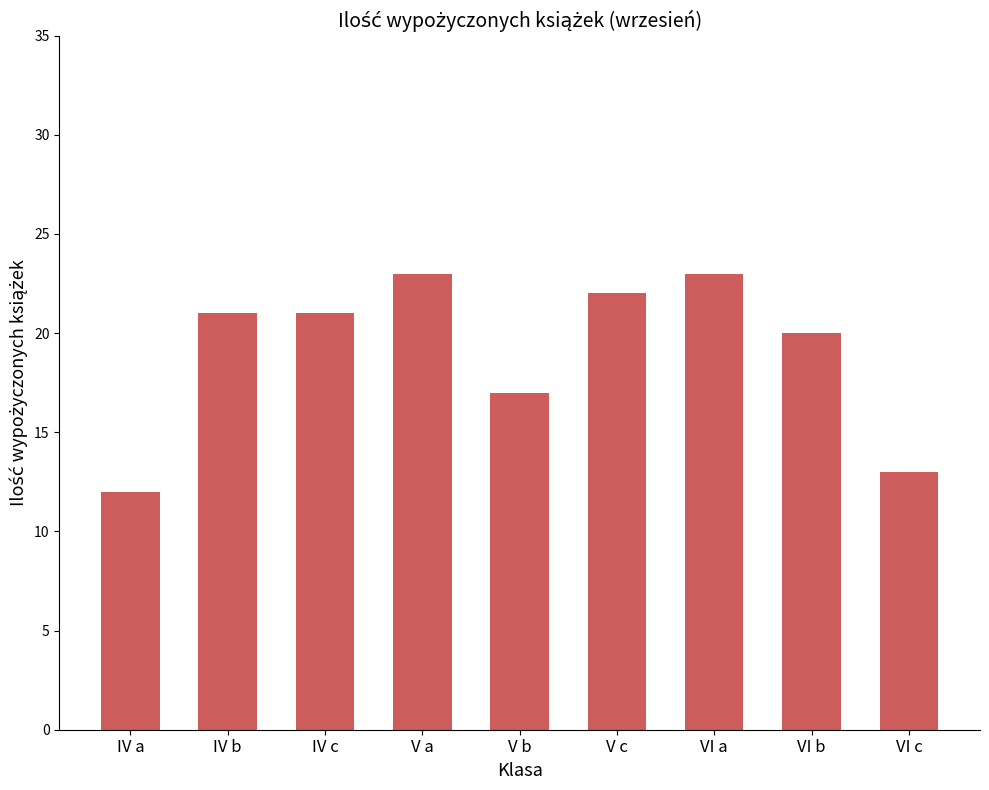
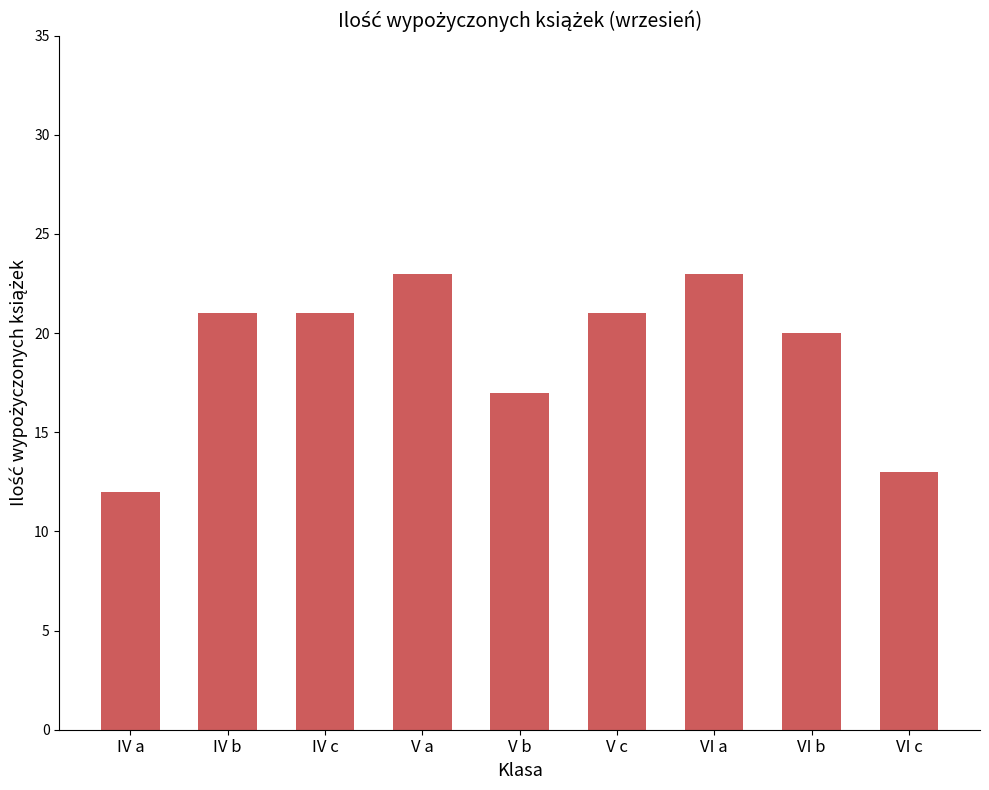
V c: 22 -> 21
